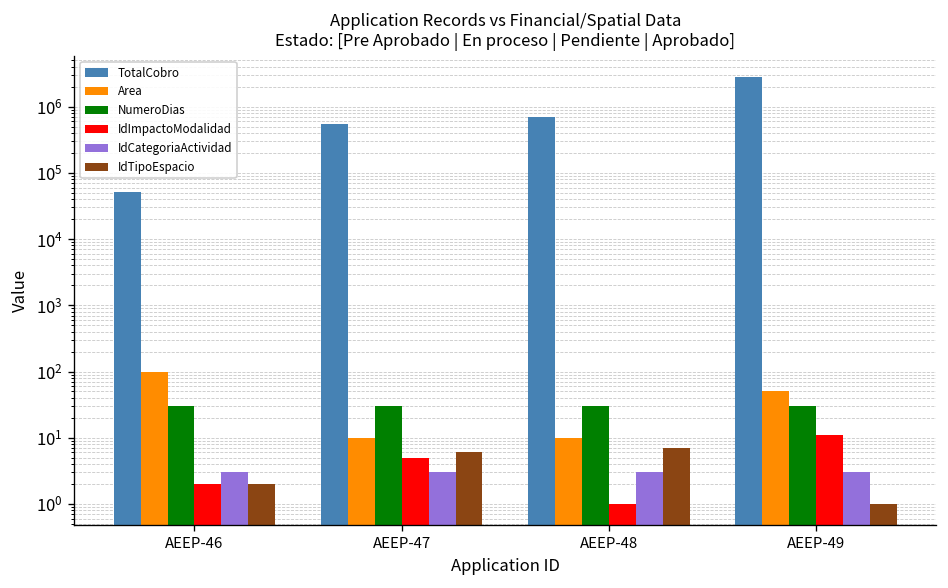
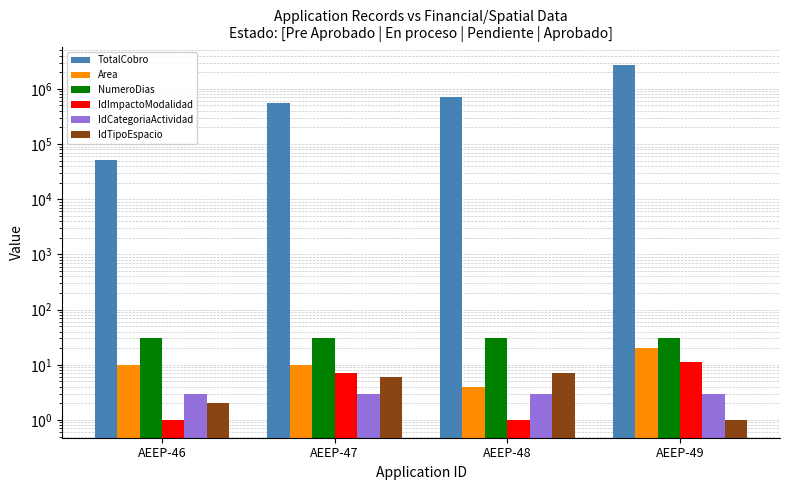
Area, AEEP-46: 100 -> 10
IdImpactoModalidad, AEEP-46: 2 -> 1
IdImpactoModalidad, AEEP-47: 5 -> 7
Area, AEEP-48: 10 -> 4
Area, AEEP-49: 50 -> 20
